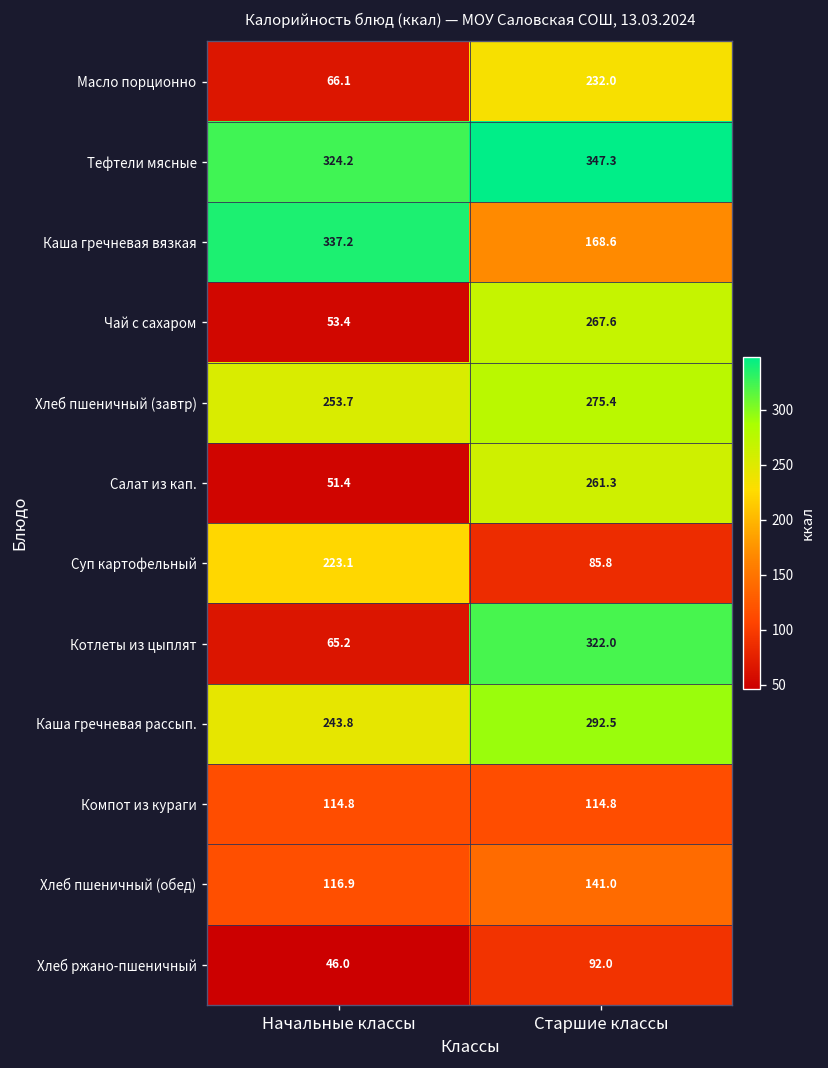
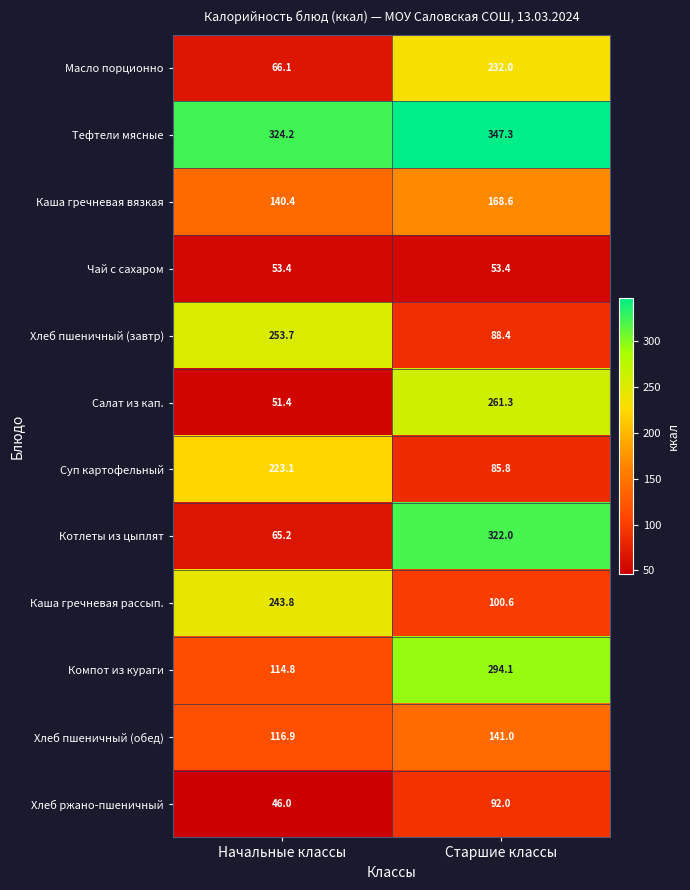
Каша гречневая вязкая, Начальные классы: 337.2 -> 140.4
Чай с сахаром, Старшие классы: 267.6 -> 53.4
Хлеб пшеничный (завтр), Старшие классы: 275.4 -> 88.4
Каша гречневая рассып., Старшие классы: 292.5 -> 100.6
Компот из кураги, Старшие классы: 114.8 -> 294.1
